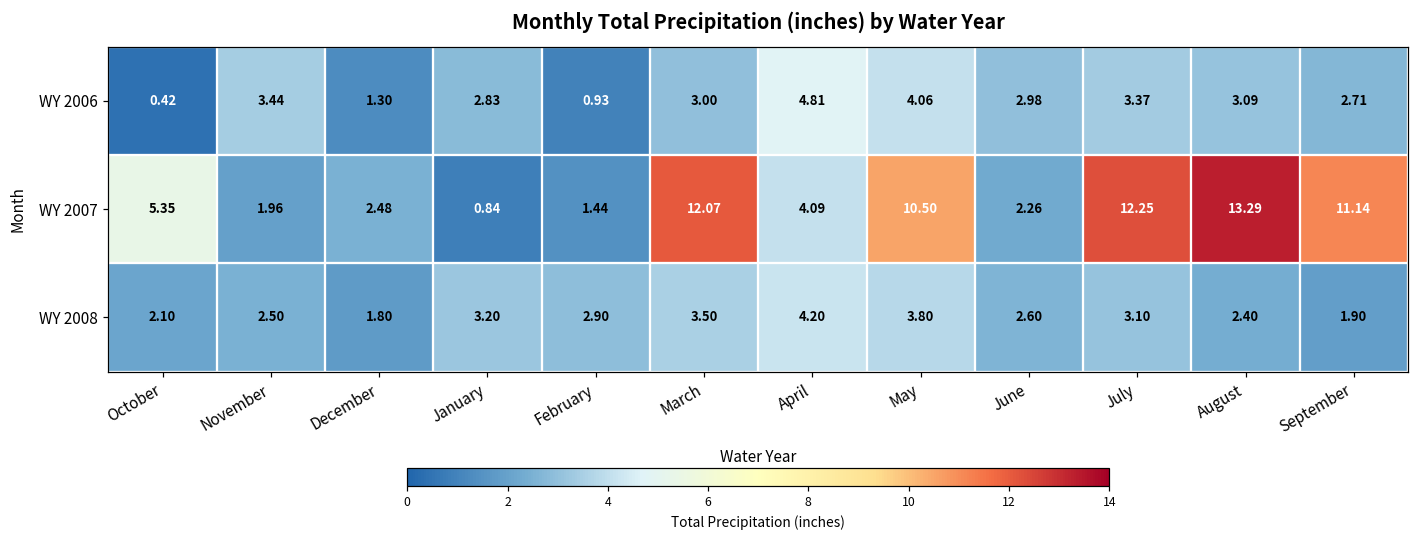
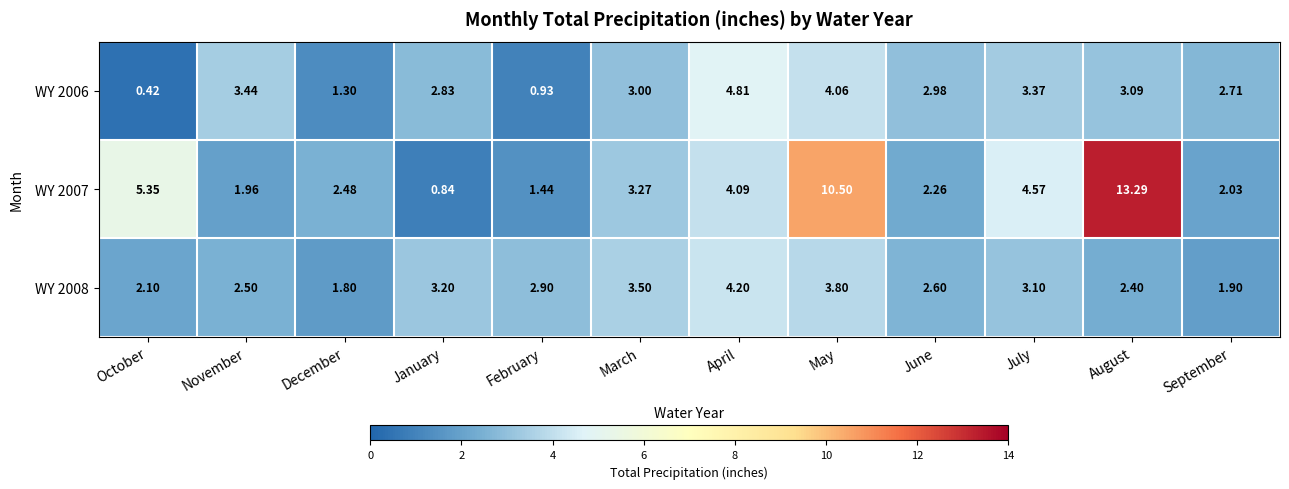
WY 2007, March: 12.07 -> 3.27
WY 2007, July: 12.25 -> 4.57
WY 2007, September: 11.14 -> 2.03
